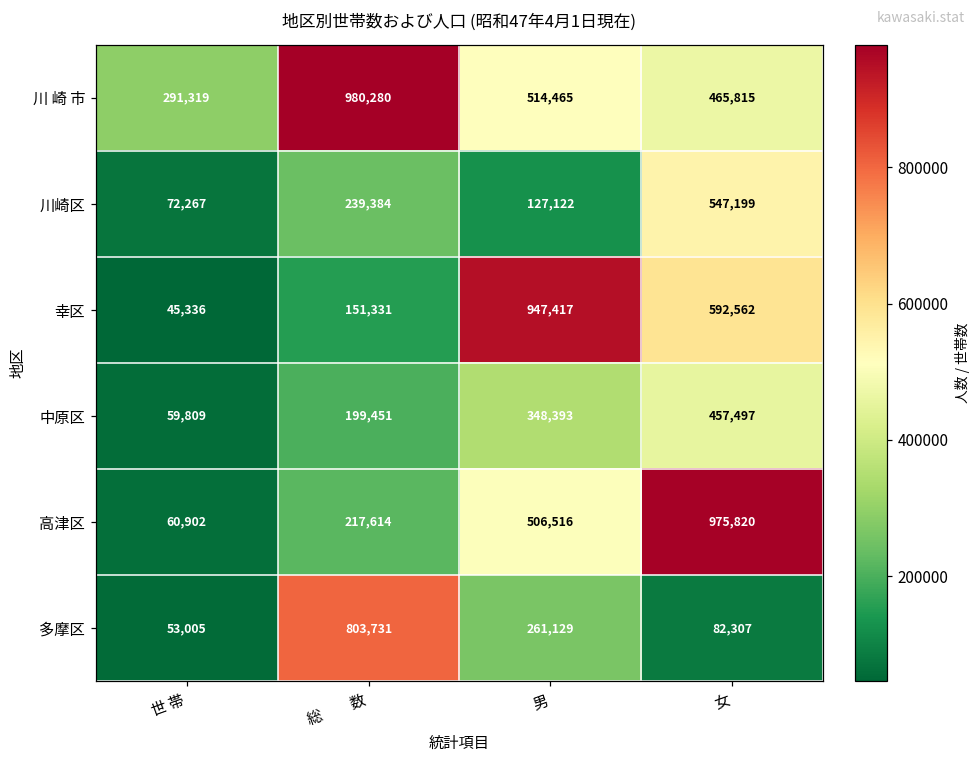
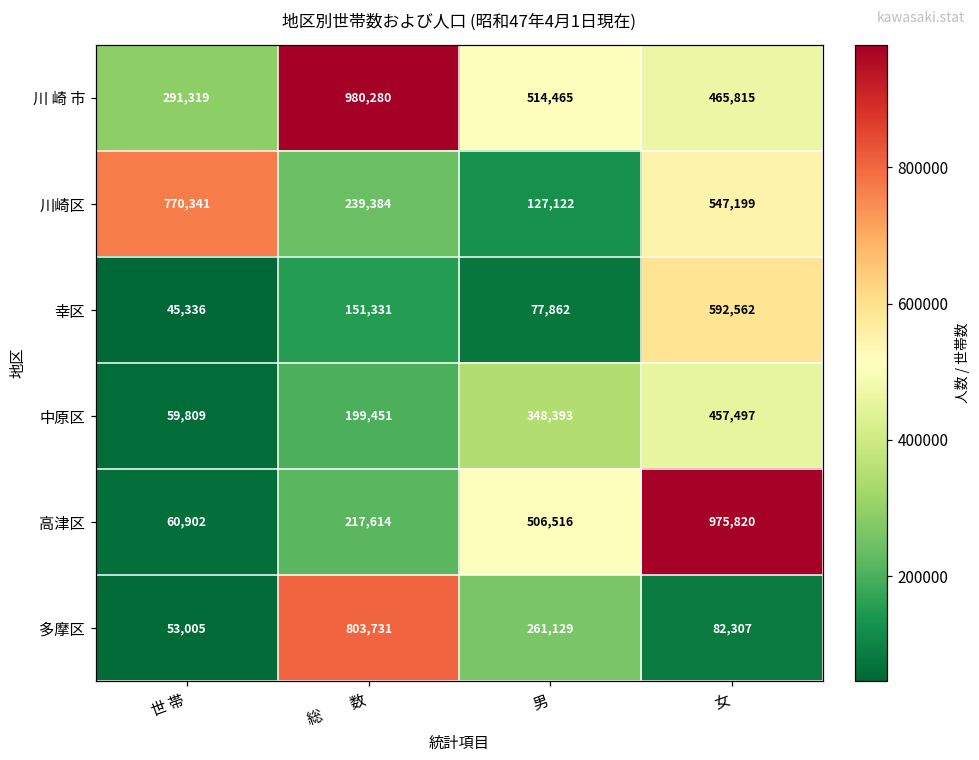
川崎区, 世 帯: 72,267 -> 770,341
幸区, 男: 947,417 -> 77,862
